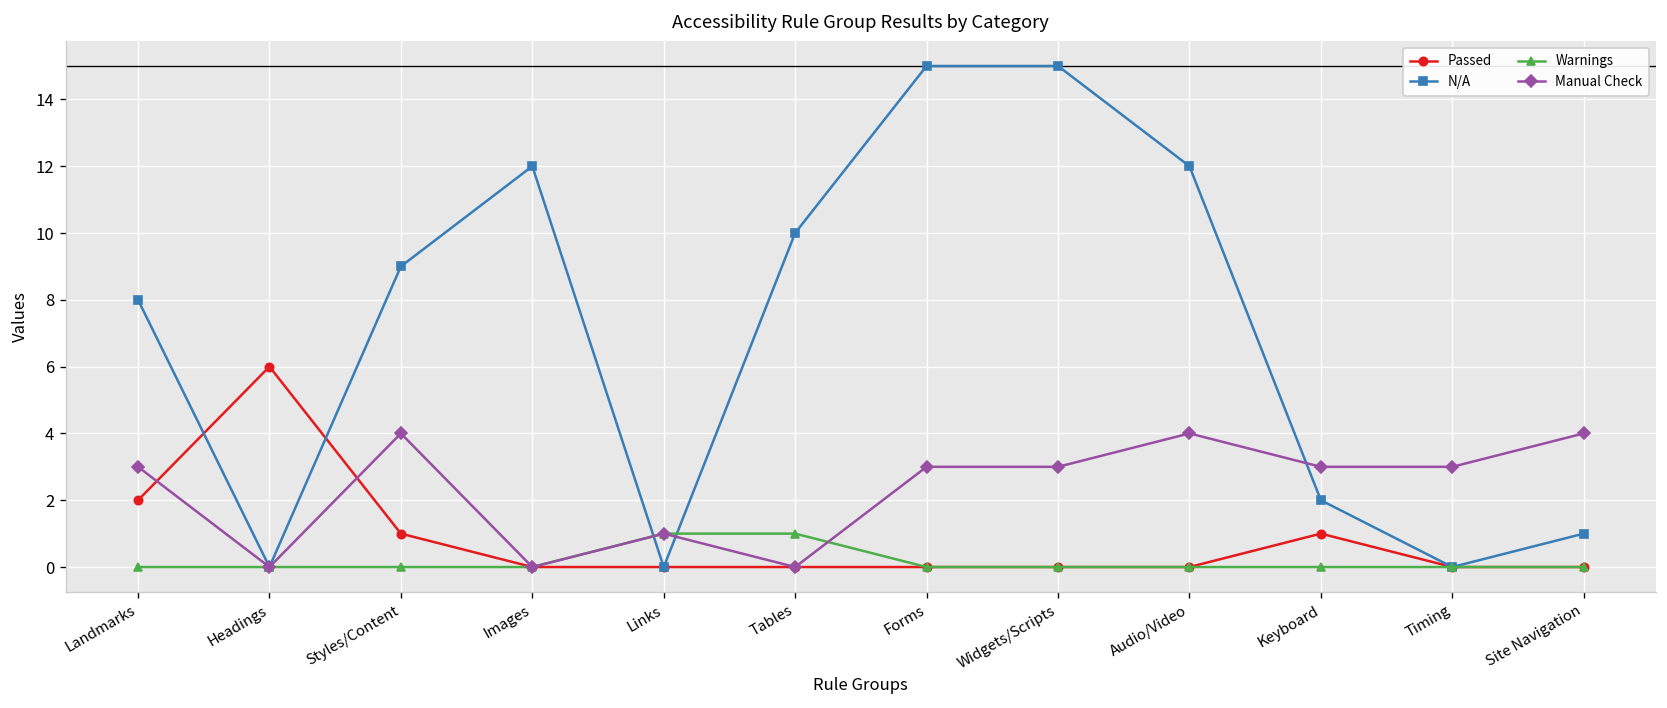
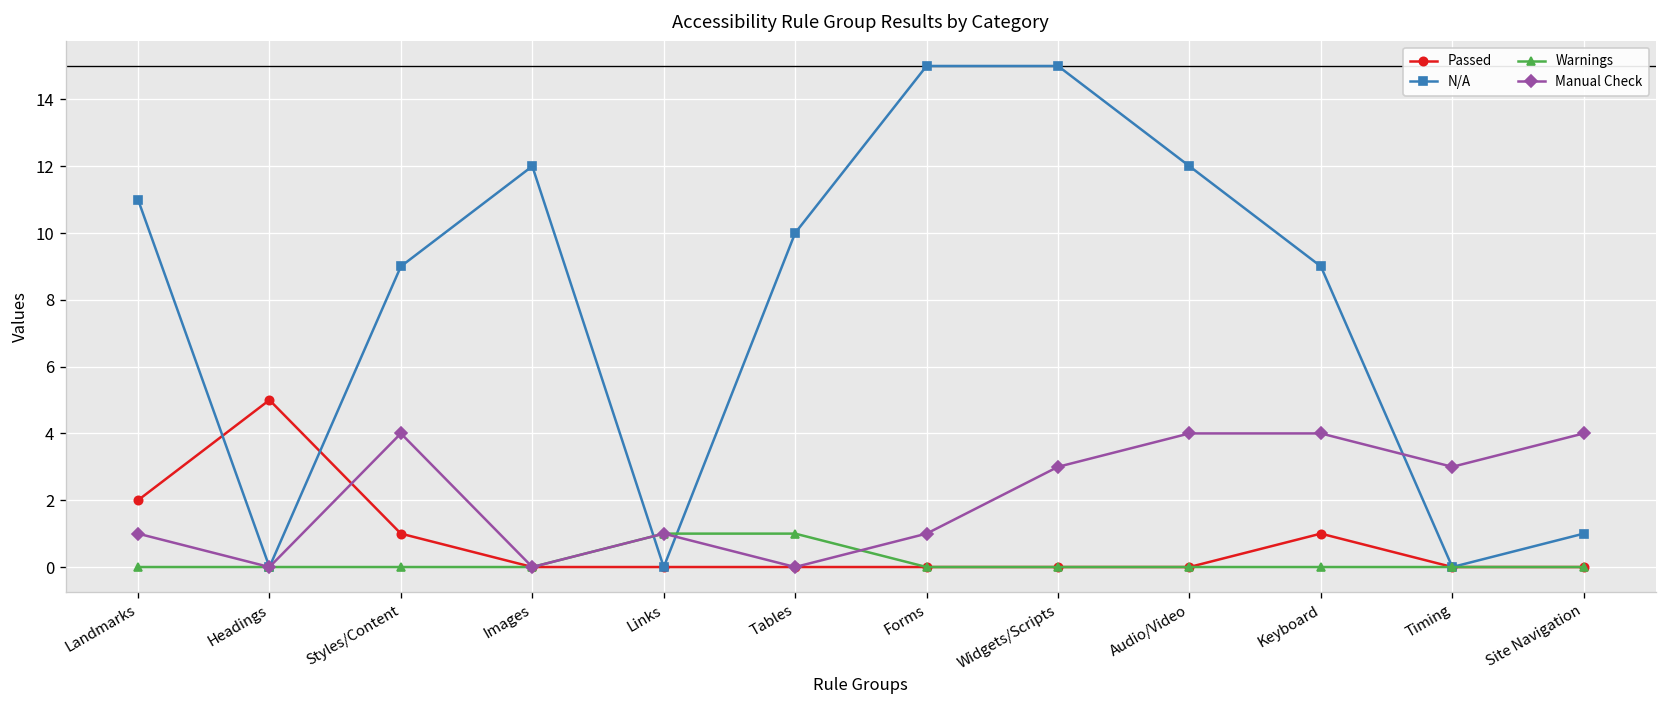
N/A, Landmarks: 8 -> 11
Manual Check, Landmarks: 3 -> 1
Passed, Headings: 6 -> 5
Manual Check, Forms: 3 -> 1
N/A, Keyboard: 2 -> 9
Manual Check, Keyboard: 3 -> 4
